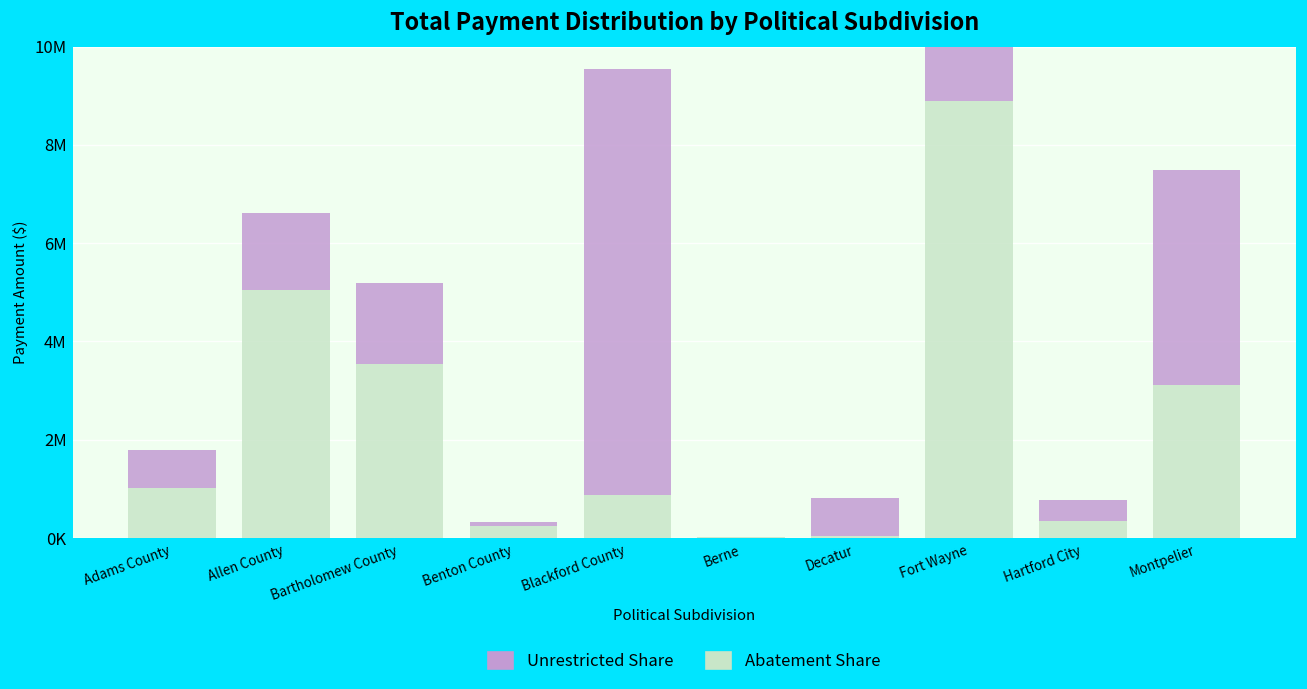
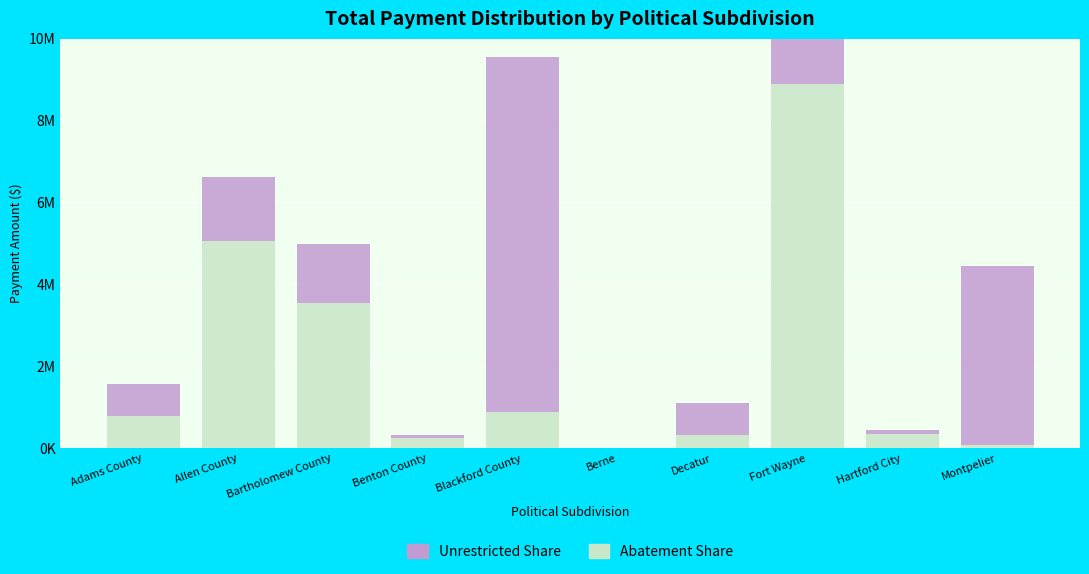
Abatement Share, Adams County: 1000000 -> 800000
Unrestricted Share, Bartholomew County: 1600000 -> 1400000
Abatement Share, Decatur: 0 -> 300000
Unrestricted Share, Hartford City: 400000 -> 100000
Abatement Share, Montpelier: 3100000 -> 100000
